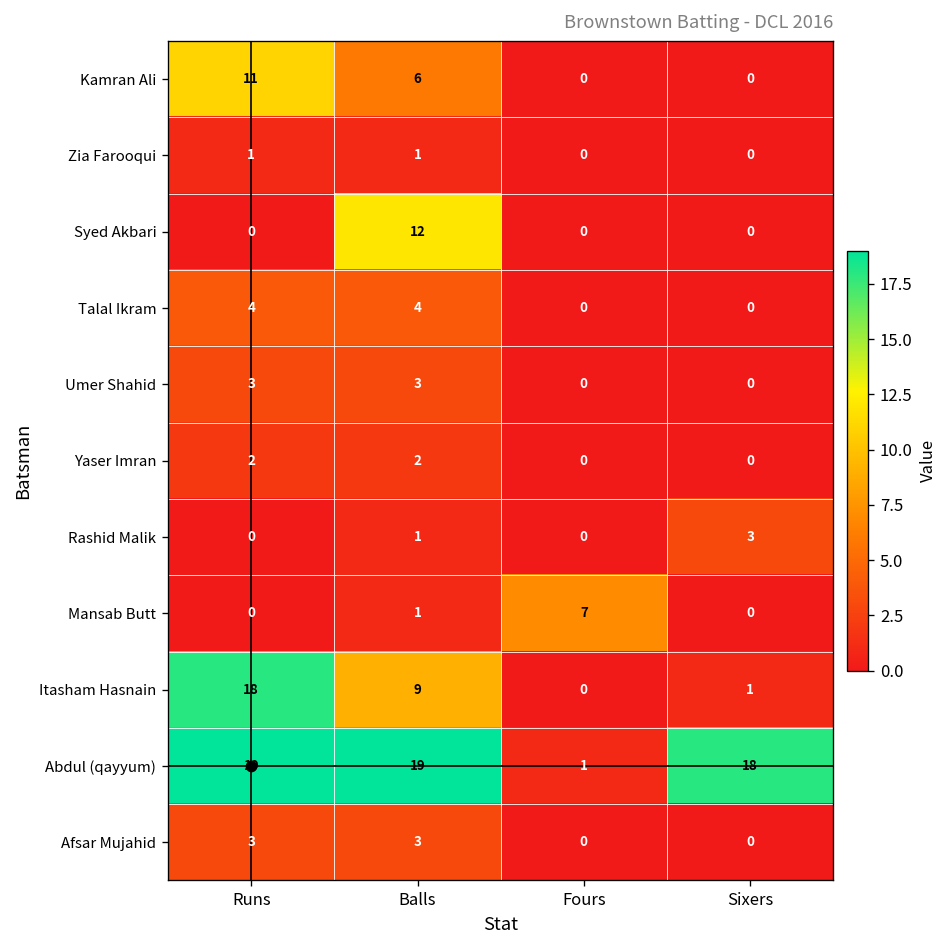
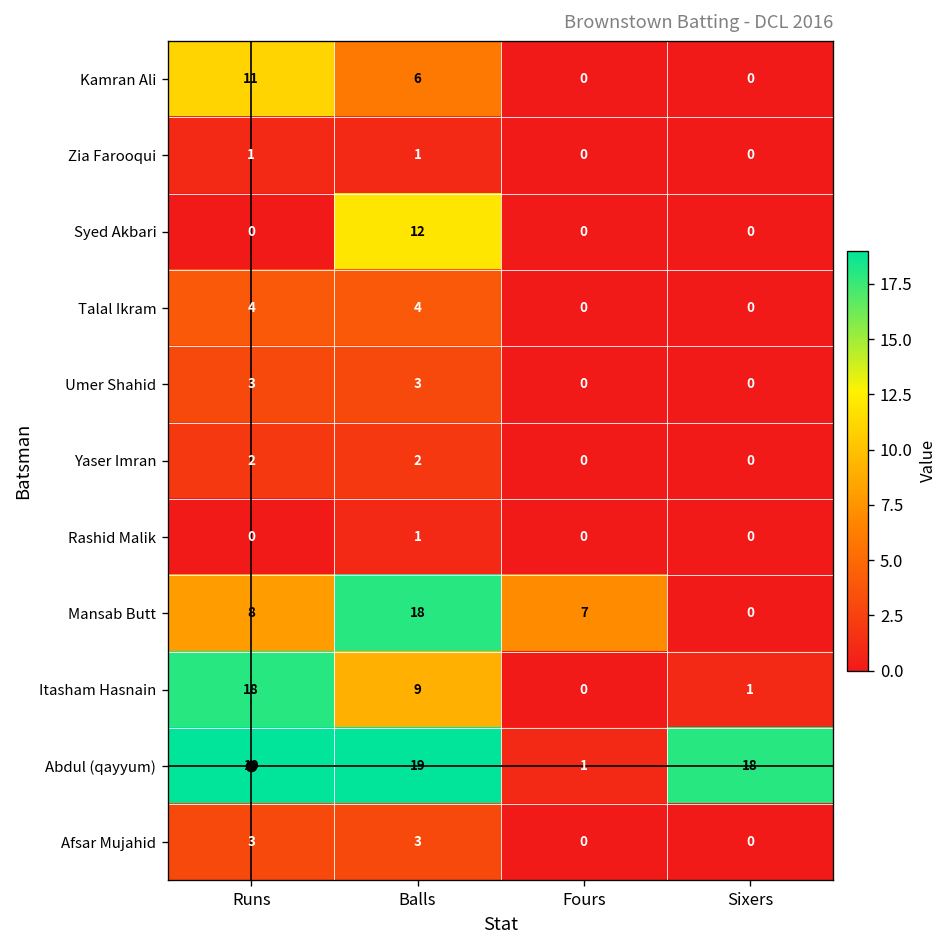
Rashid Malik, Sixers: 3 -> 0
Mansab Butt, Runs: 0 -> 8
Mansab Butt, Balls: 1 -> 18
